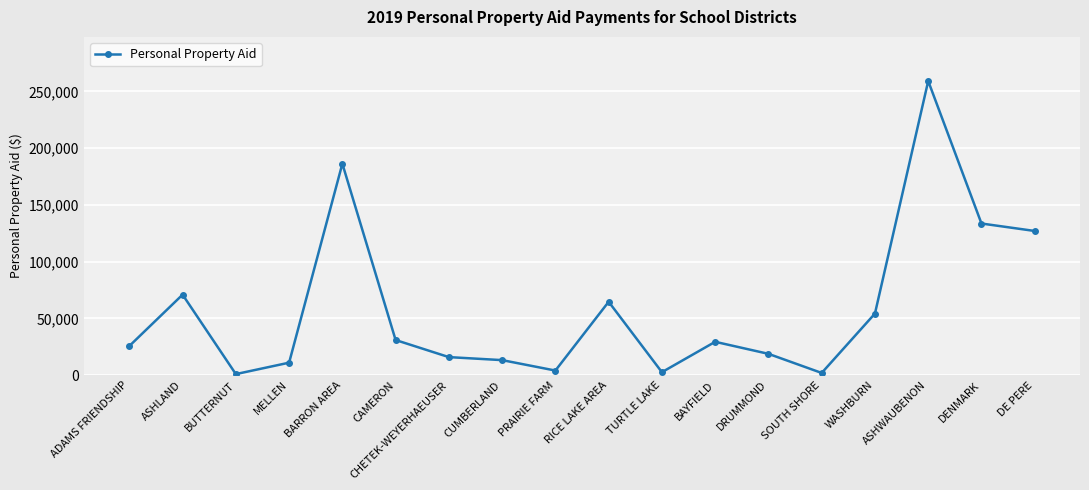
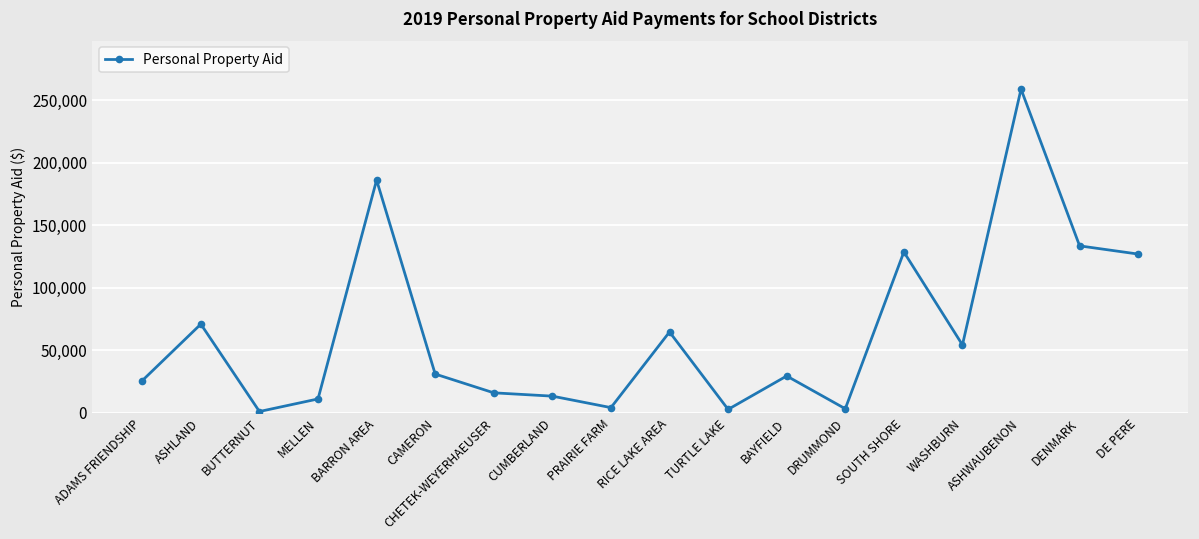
DRUMMOND: 19,000 -> 3,000
SOUTH SHORE: 2,000 -> 129,000
